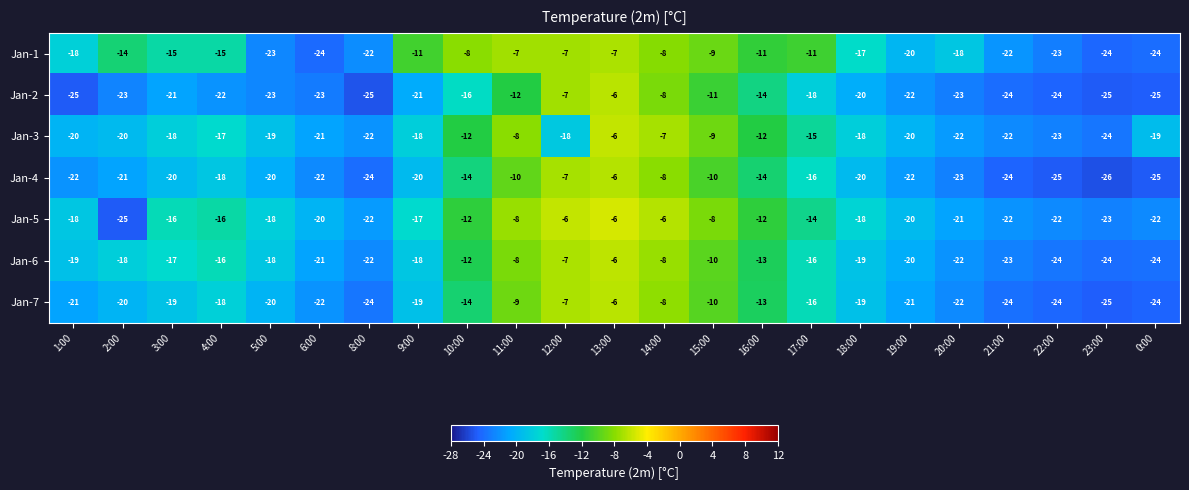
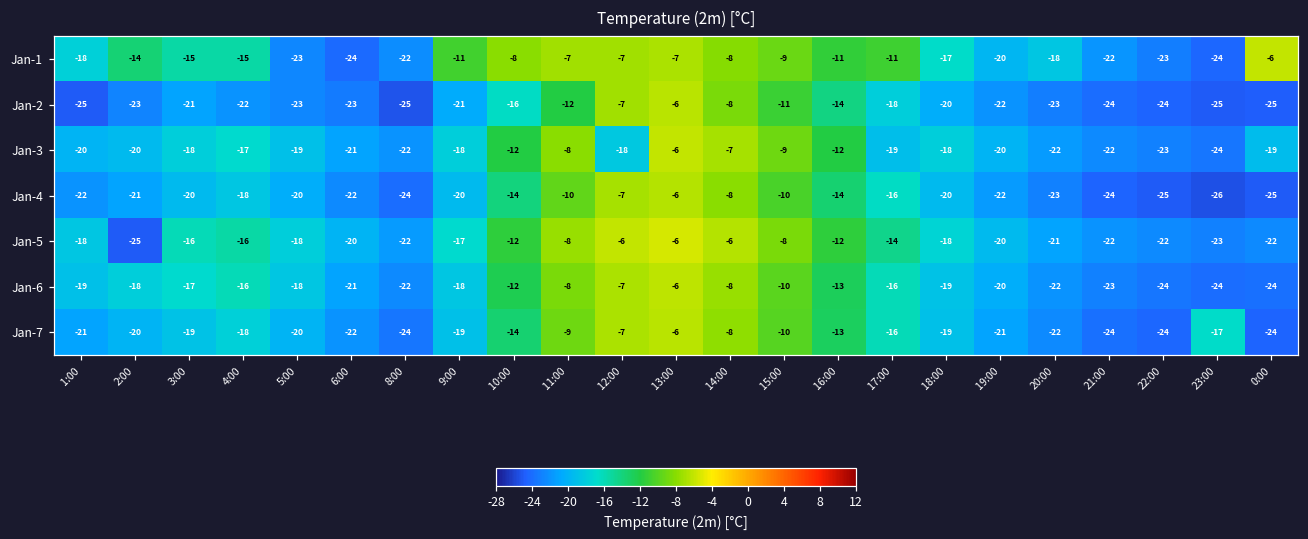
Jan-1, 0:00: -24 -> -6
Jan-3, 17:00: -15 -> -19
Jan-7, 23:00: -25 -> -17
